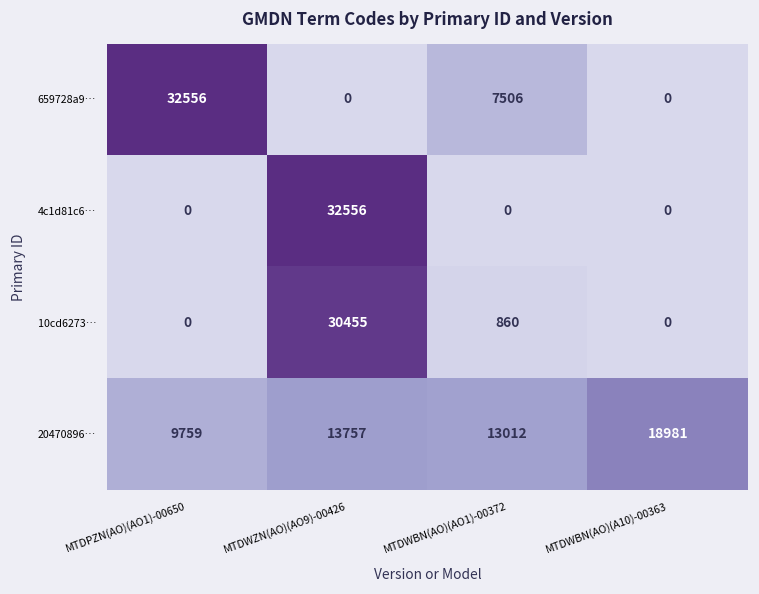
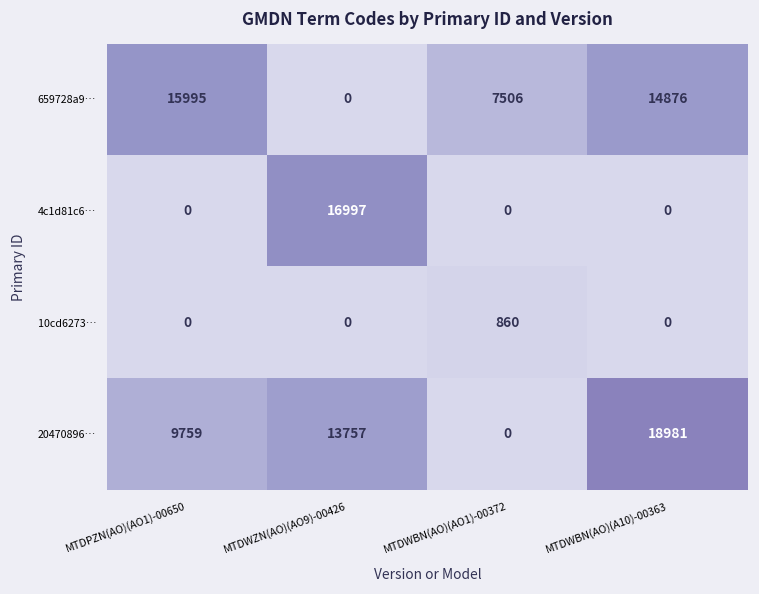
659728a9…, MTDPZN(AO)(AO1)-00650: 32556 -> 15995
659728a9…, MTDWBN(AO)(A10)-00363: 0 -> 14876
4c1d81c6…, MTDWZN(AO)(AO9)-00426: 32556 -> 16997
10cd6273…, MTDWZN(AO)(AO9)-00426: 30455 -> 0
20470896…, MTDWBN(AO)(AO1)-00372: 13012 -> 0
